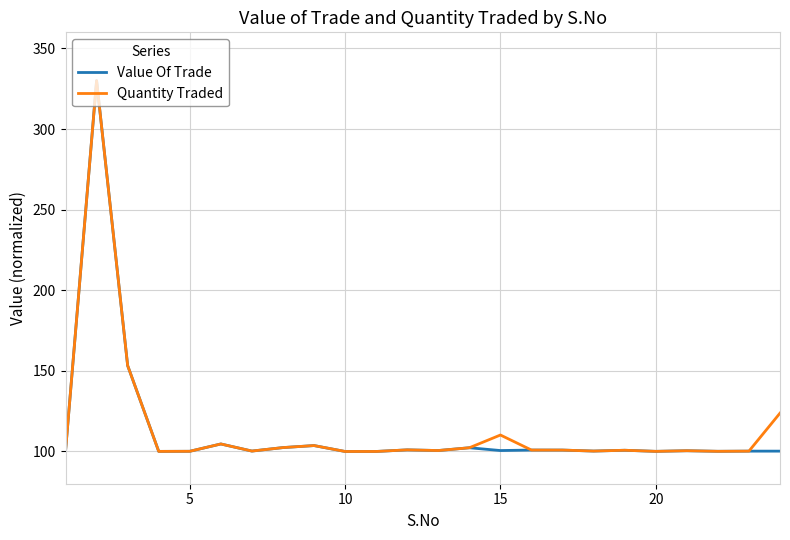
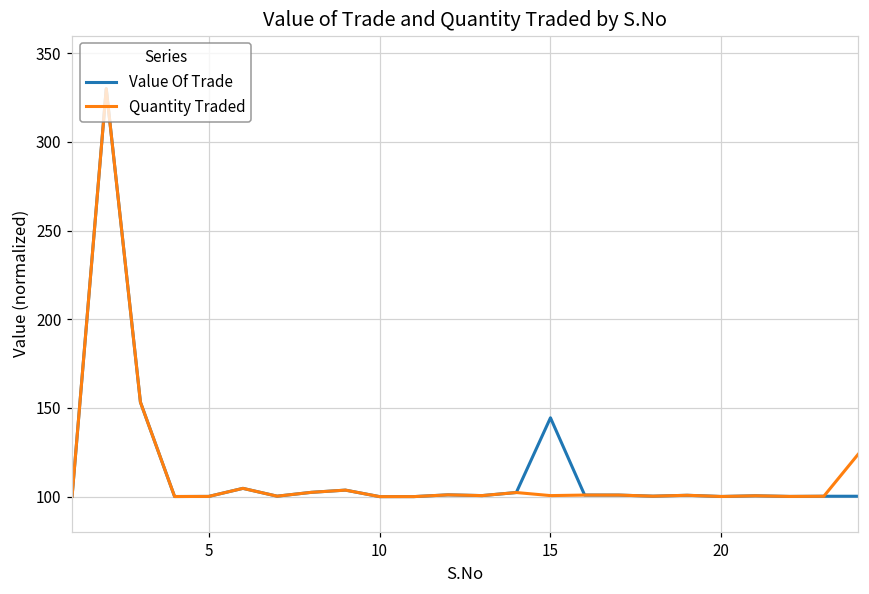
Value Of Trade, 15: 101 -> 144
Quantity Traded, 15: 110 -> 101
